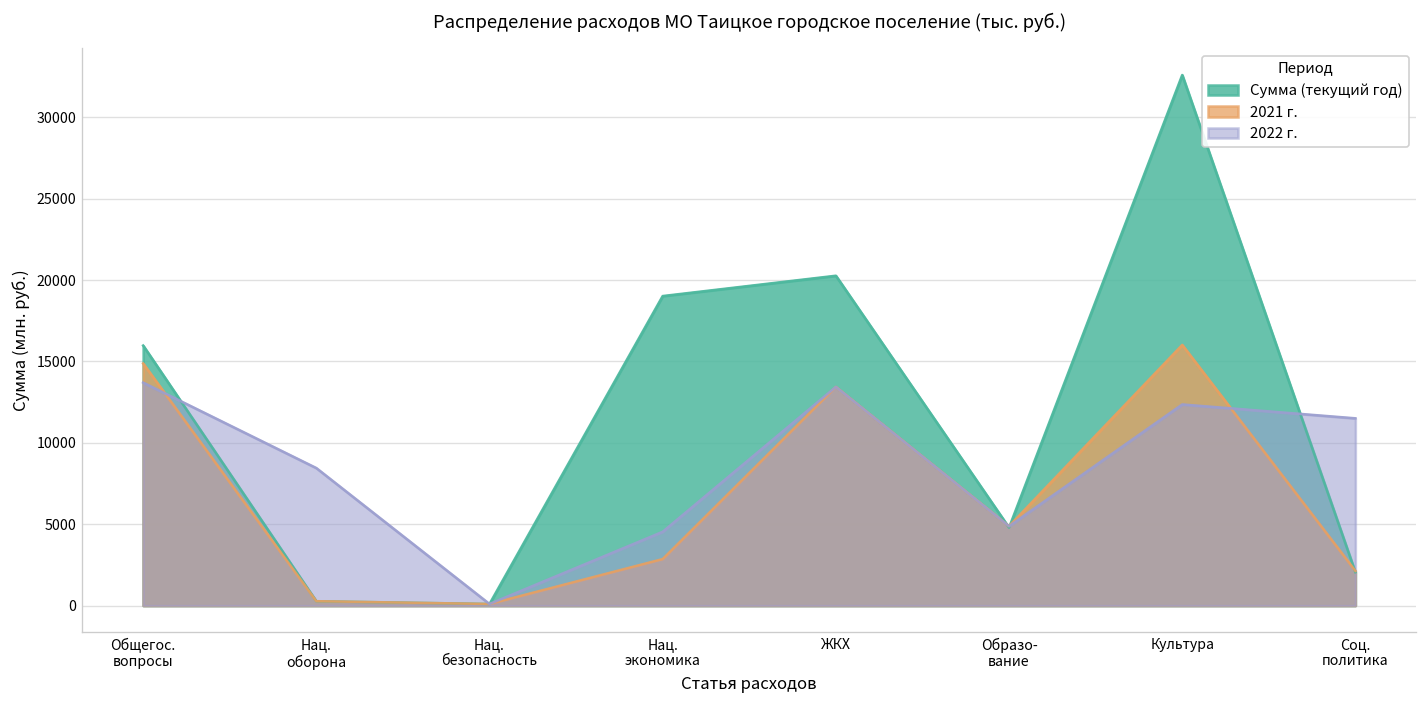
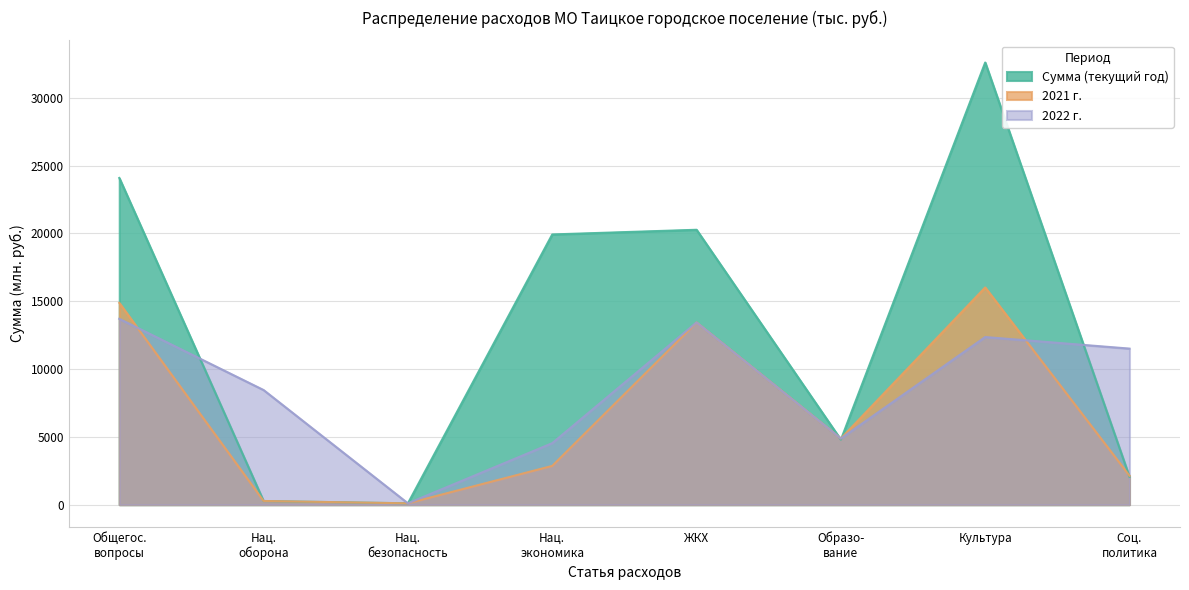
Сумма (текущий год), Общегос. вопросы: 16000 -> 24100
Сумма (текущий год), Нац. экономика: 19000 -> 19900
